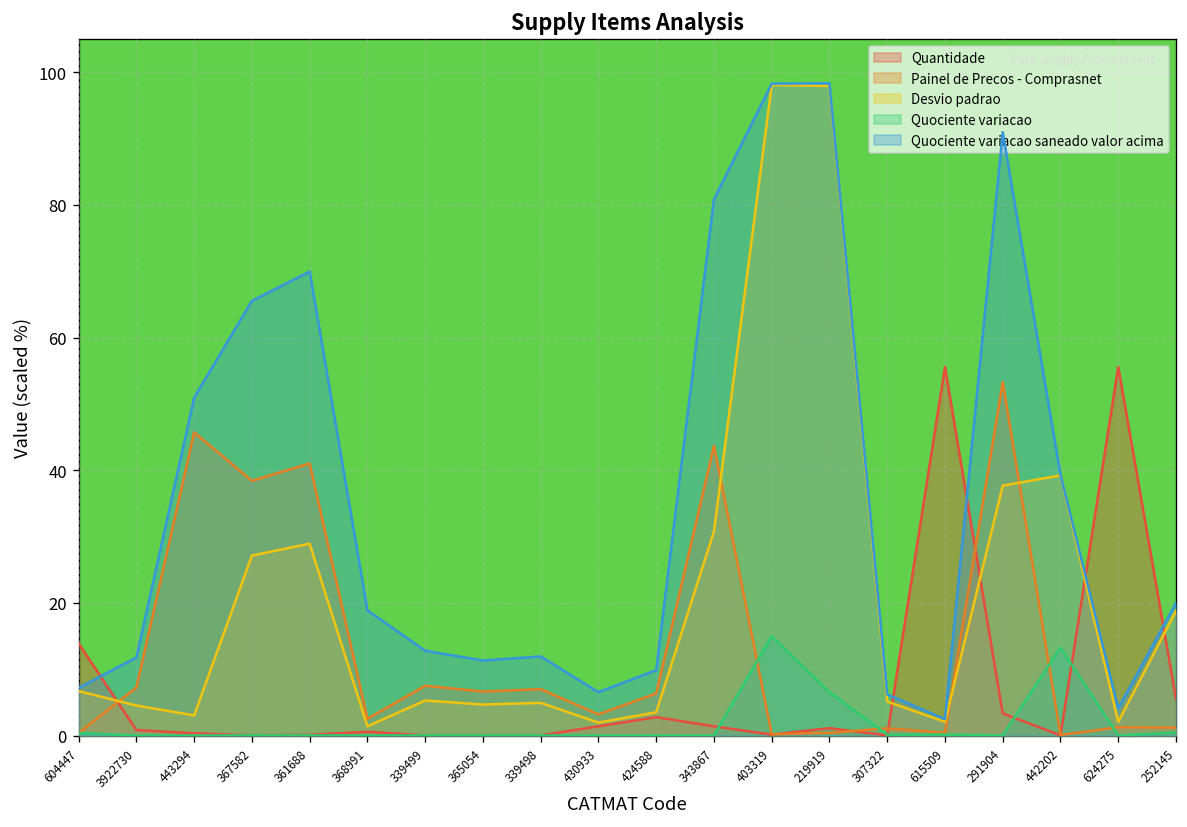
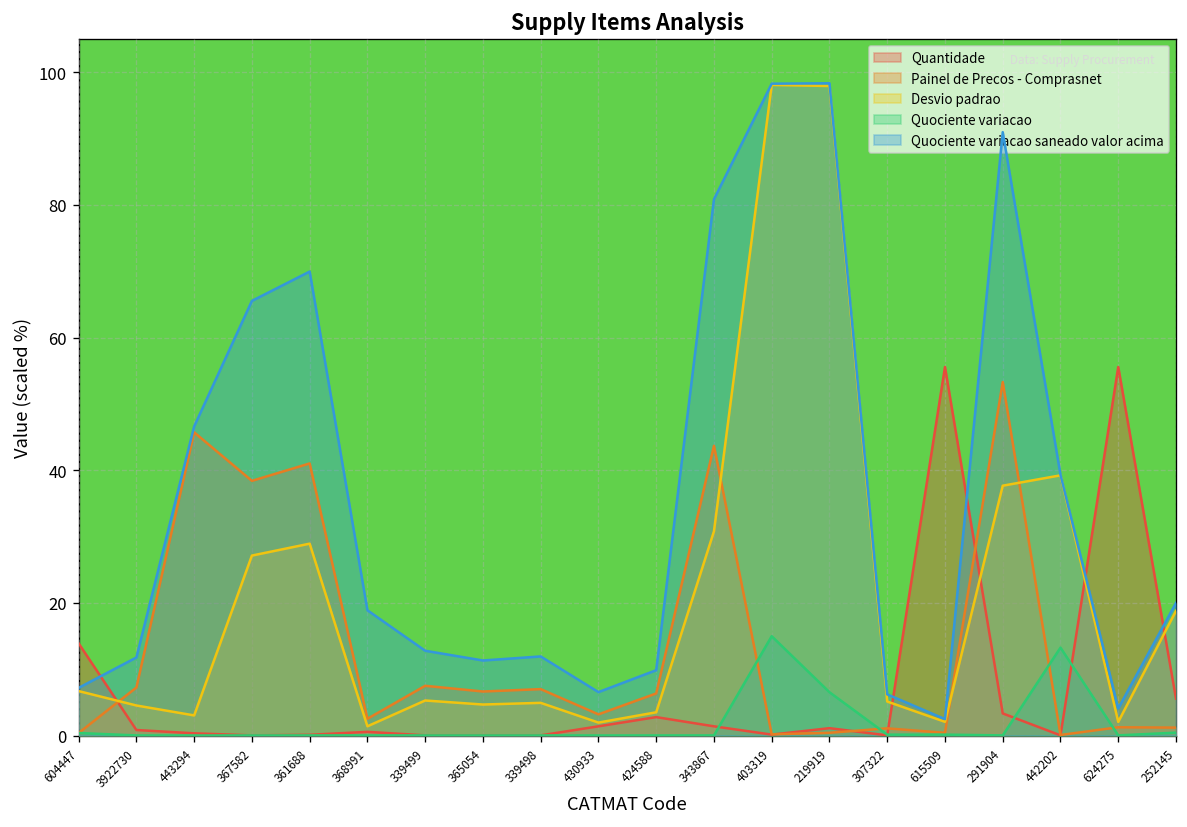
Quociente variacao saneado valor acima, 443294: 51 -> 47
